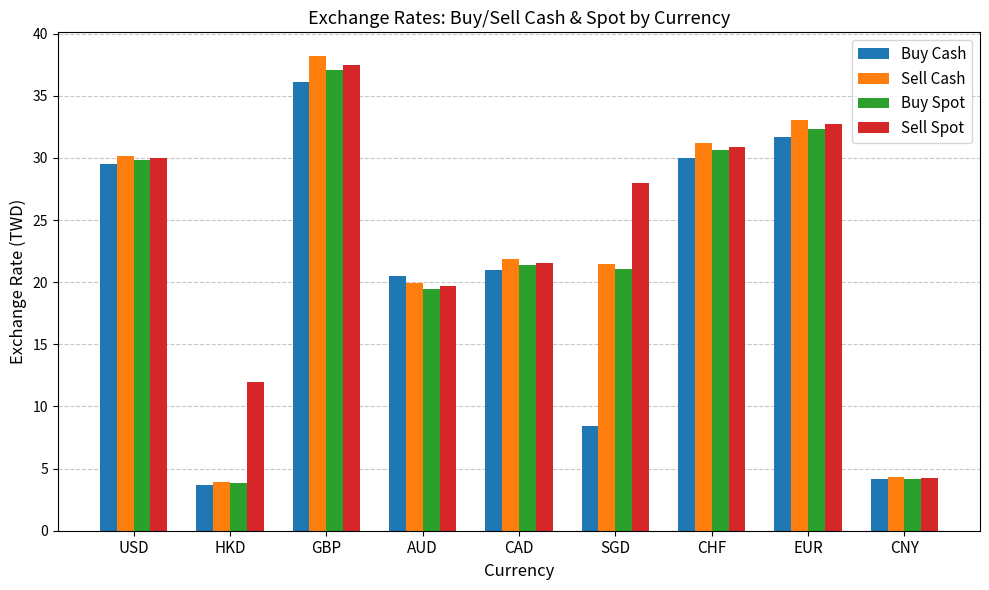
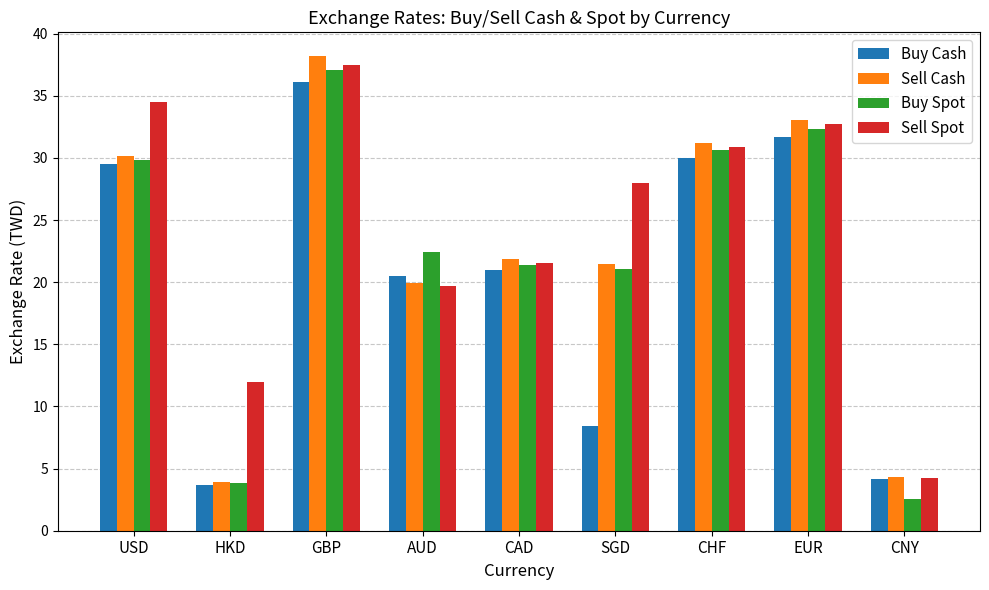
Sell Spot, USD: 30.0 -> 34.5
Buy Spot, AUD: 19.4 -> 22.5
Buy Spot, CNY: 4.2 -> 2.5
